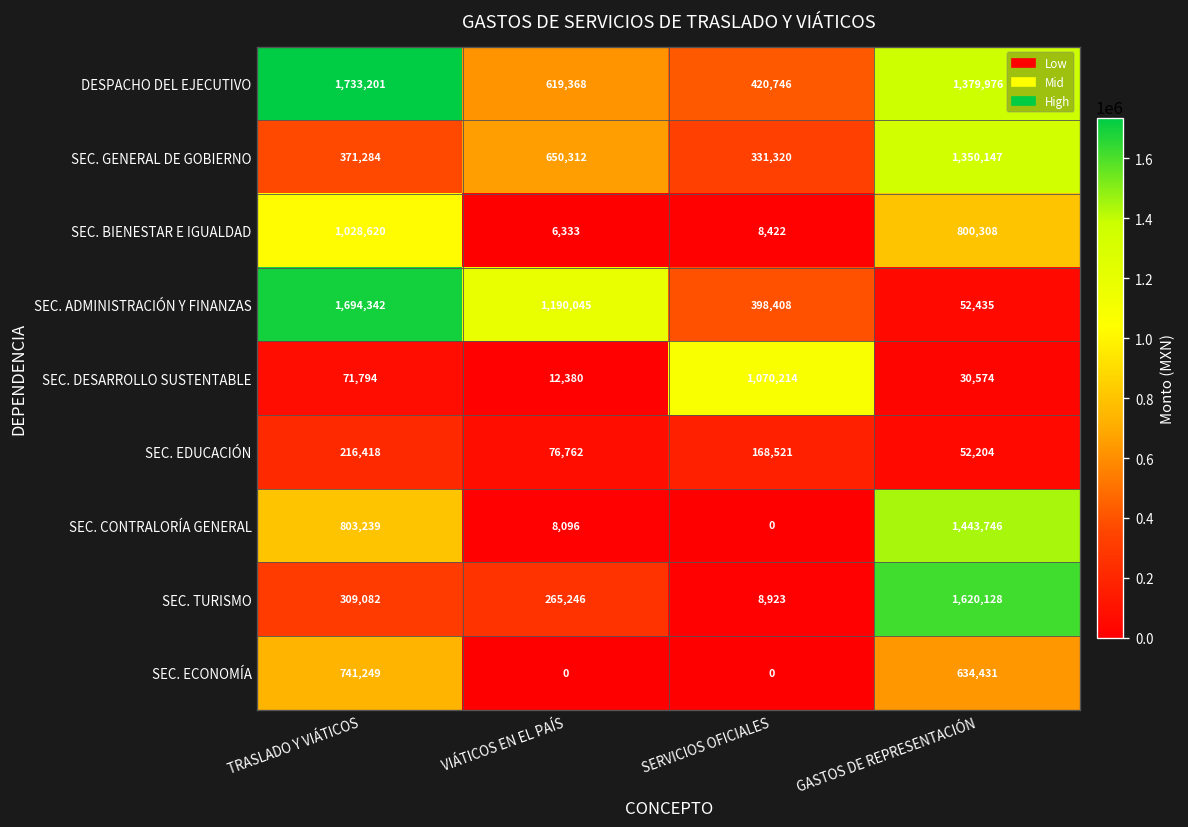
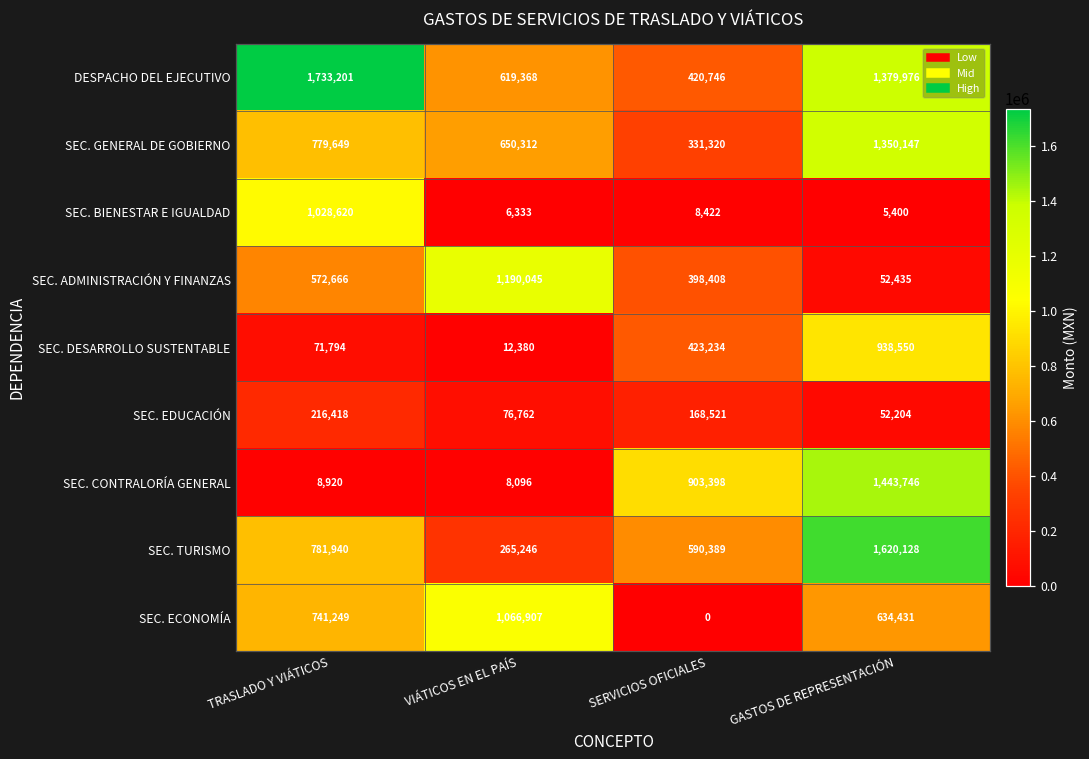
SEC. GENERAL DE GOBIERNO, TRASLADO Y VIÁTICOS: 371,284 -> 779,649
SEC. BIENESTAR E IGUALDAD, GASTOS DE REPRESENTACIÓN: 800,308 -> 5,400
SEC. ADMINISTRACIÓN Y FINANZAS, TRASLADO Y VIÁTICOS: 1,694,342 -> 572,666
SEC. DESARROLLO SUSTENTABLE, SERVICIOS OFICIALES: 1,070,214 -> 423,234
SEC. DESARROLLO SUSTENTABLE, GASTOS DE REPRESENTACIÓN: 30,574 -> 938,550
SEC. CONTRALORÍA GENERAL, TRASLADO Y VIÁTICOS: 803,239 -> 8,920
SEC. CONTRALORÍA GENERAL, SERVICIOS OFICIALES: 0 -> 903,398
SEC. TURISMO, TRASLADO Y VIÁTICOS: 309,082 -> 781,940
SEC. TURISMO, SERVICIOS OFICIALES: 8,923 -> 590,389
SEC. ECONOMÍA, VIÁTICOS EN EL PAÍS: 0 -> 1,066,907
